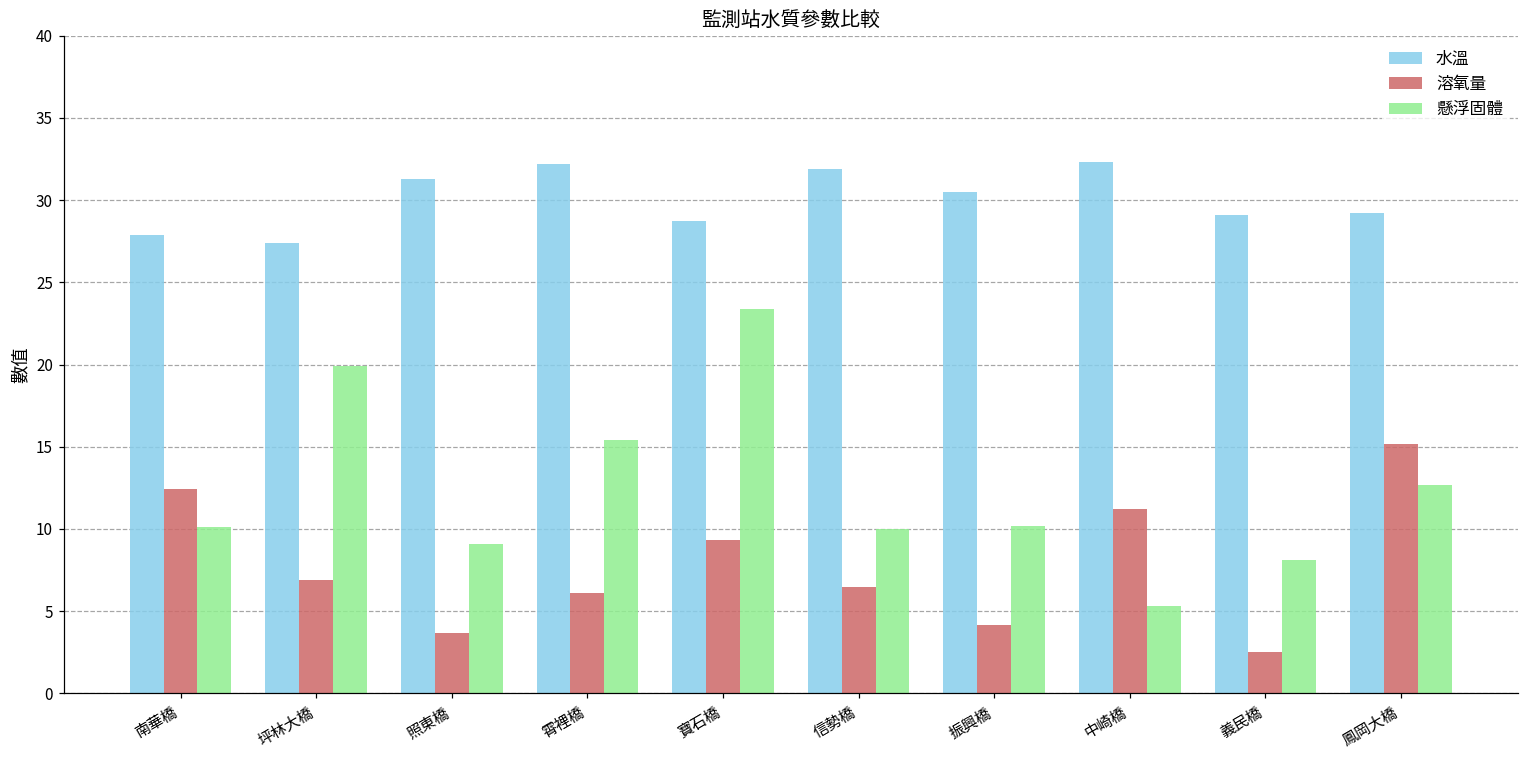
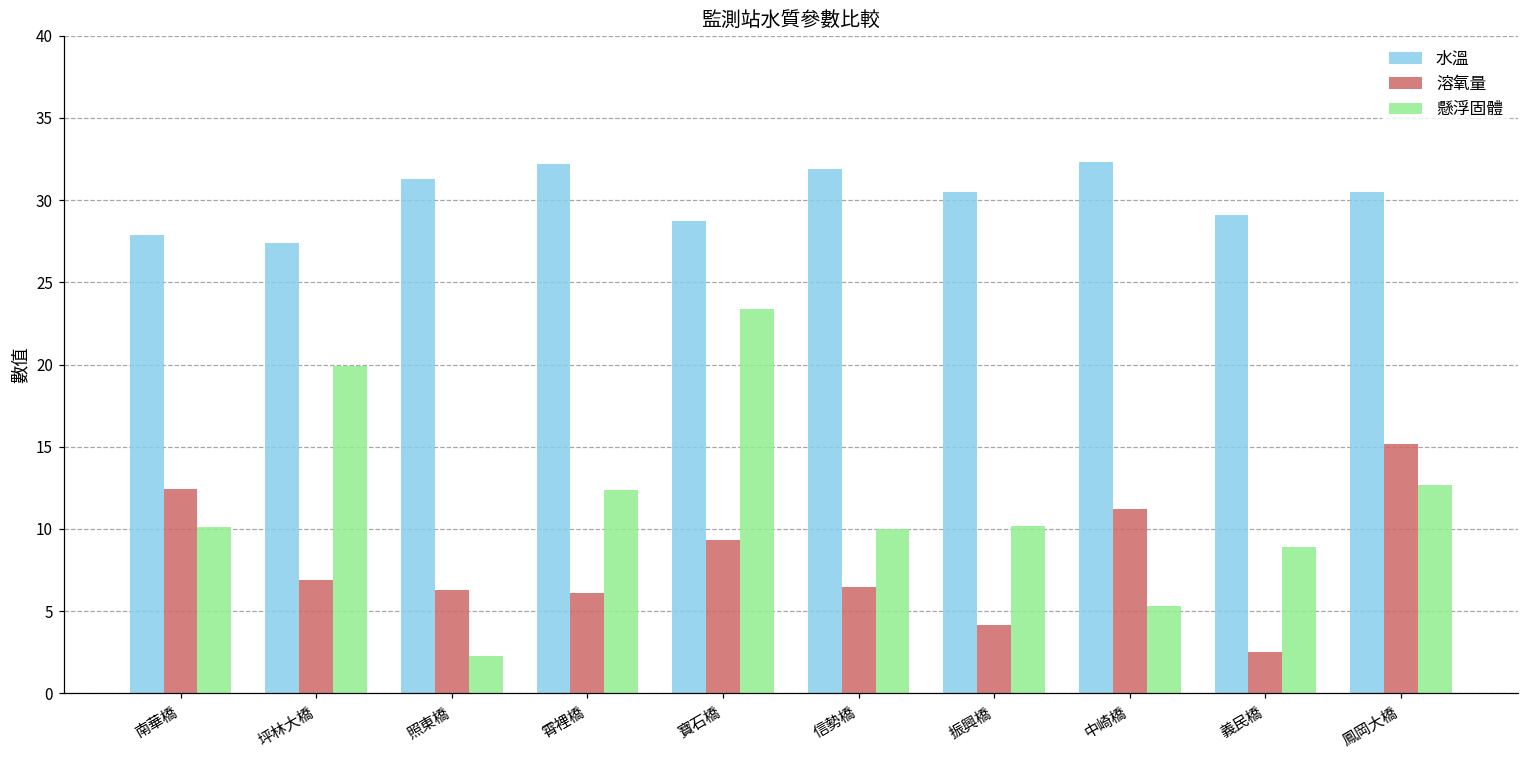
溶氧量, 照東橋: 3.7 -> 6.3
懸浮固體, 照東橋: 9.1 -> 2.3
懸浮固體, 霄裡橋: 15.4 -> 12.4
懸浮固體, 義民橋: 8.1 -> 8.9
水溫, 鳳岡大橋: 29.2 -> 30.5
